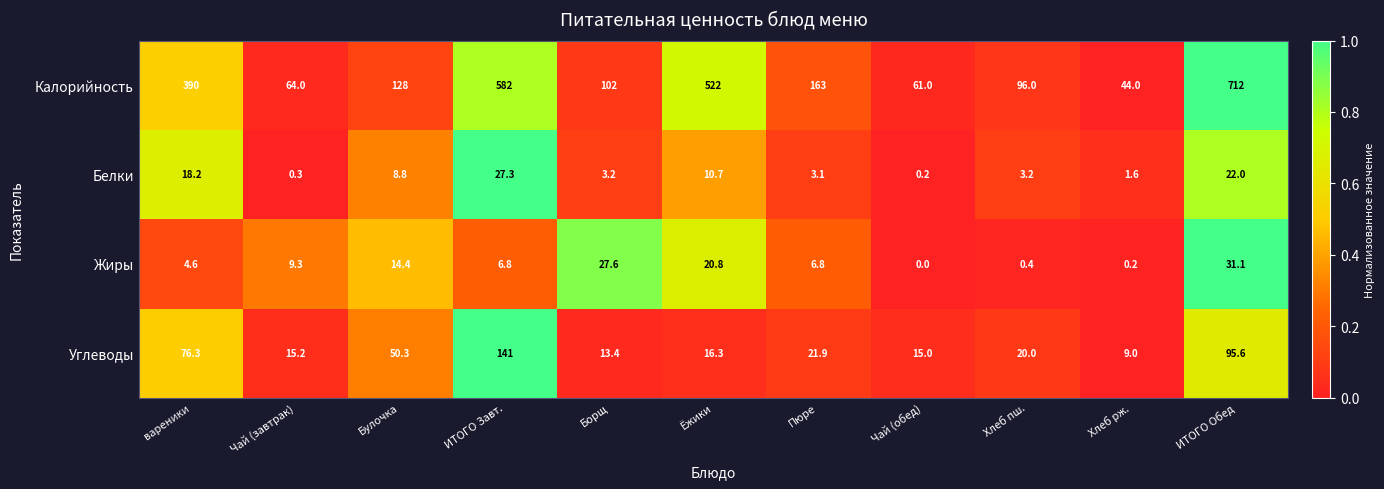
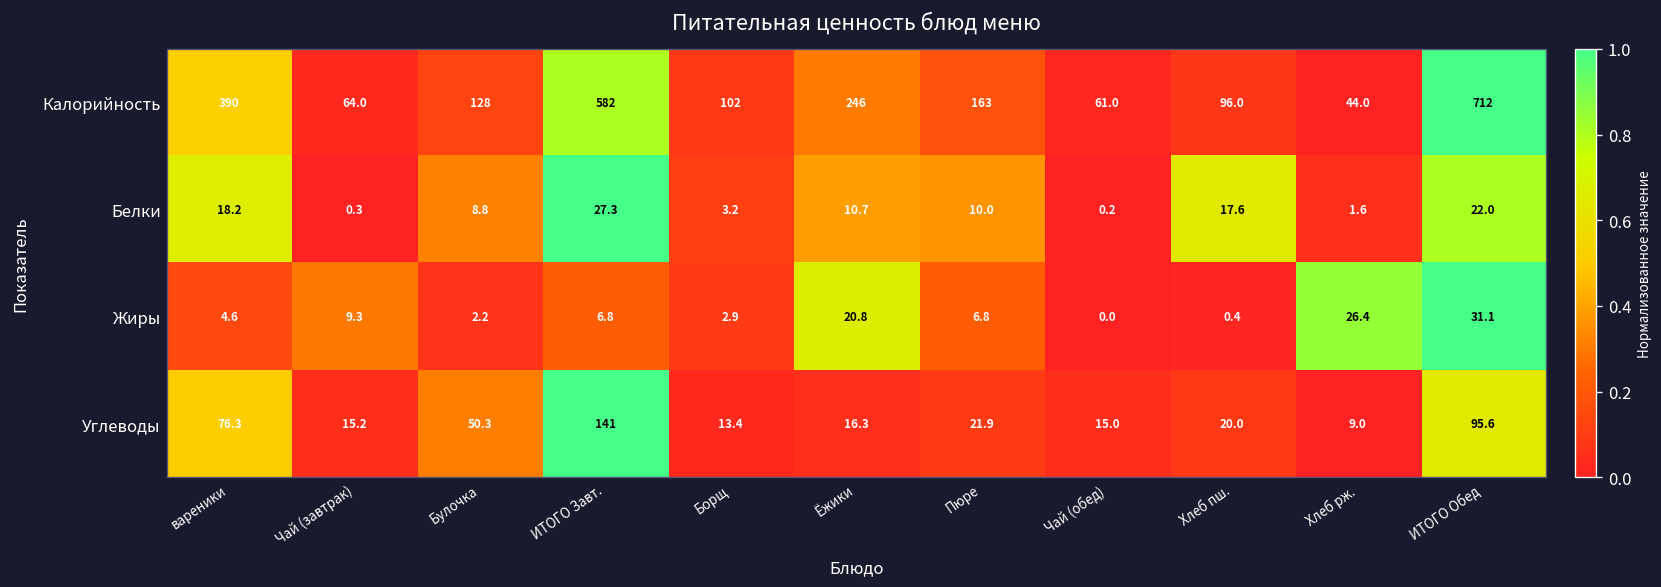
Калорийность, Ёжики: 522 -> 246
Белки, Пюре: 3.1 -> 10.0
Белки, Хлеб пш.: 3.2 -> 17.6
Жиры, Булочка: 14.4 -> 2.2
Жиры, Борщ: 27.6 -> 2.9
Жиры, Хлеб рж.: 0.2 -> 26.4
